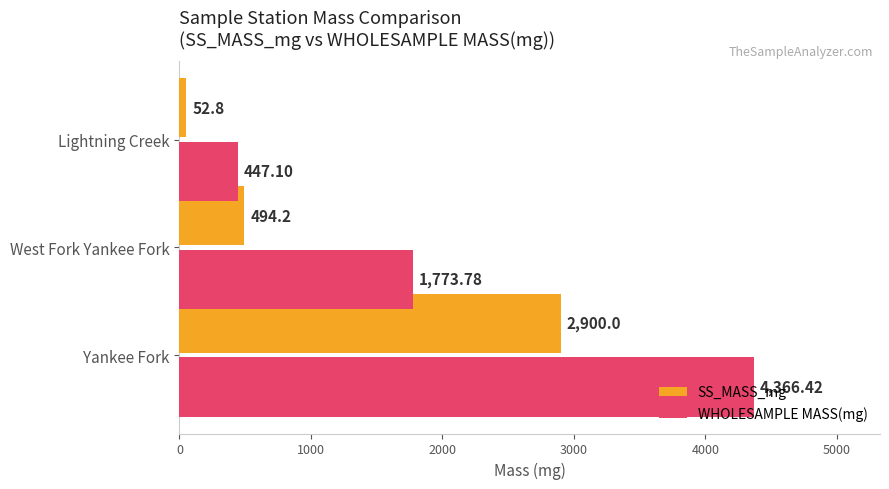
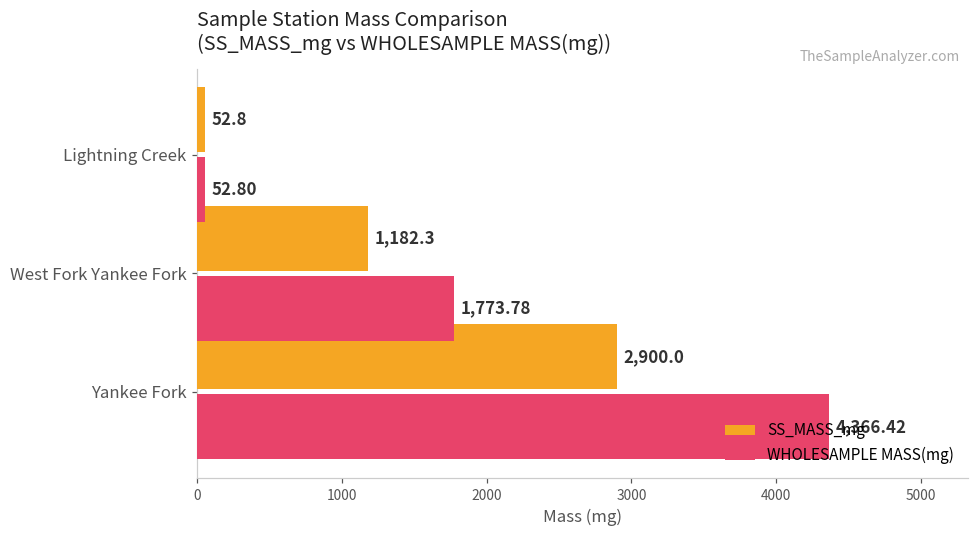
WHOLESAMPLE MASS(mg), Lightning Creek: 447.10 -> 52.80
SS_MASS_mg, West Fork Yankee Fork: 494.2 -> 1,182.3
